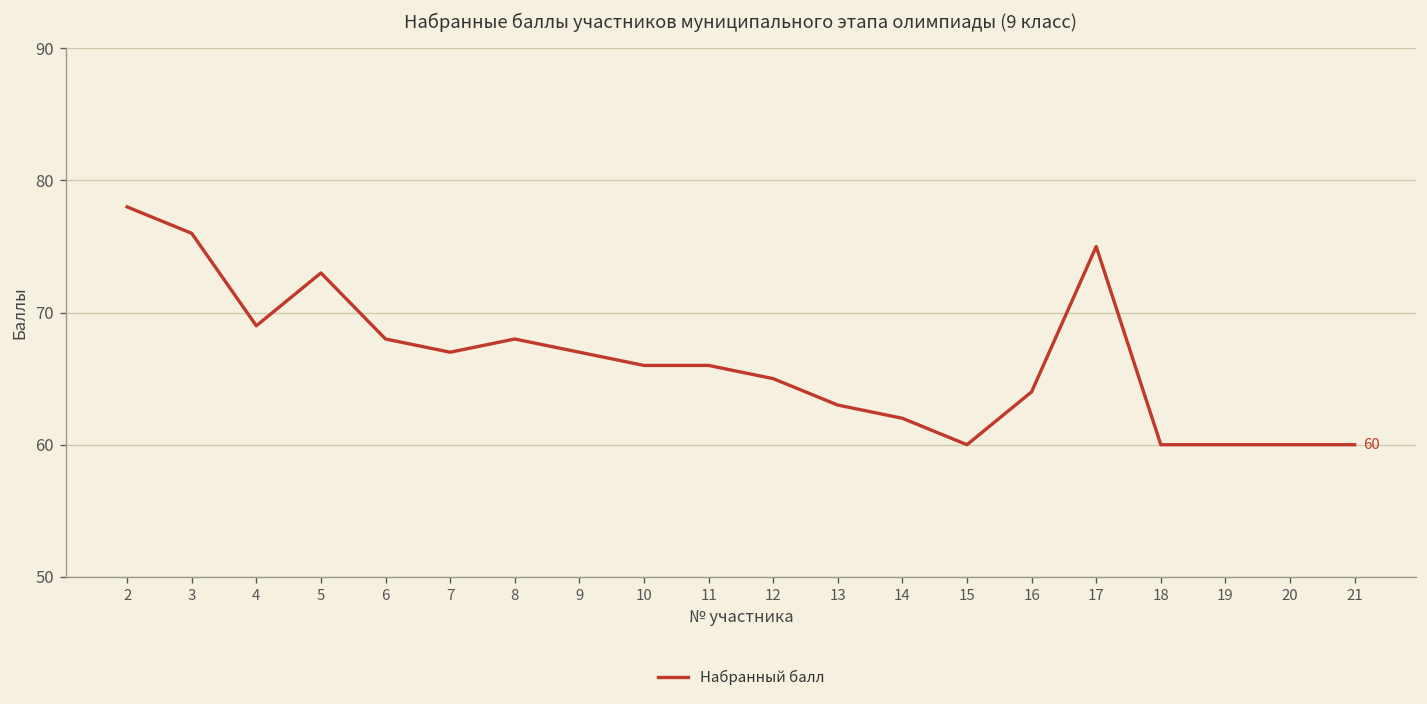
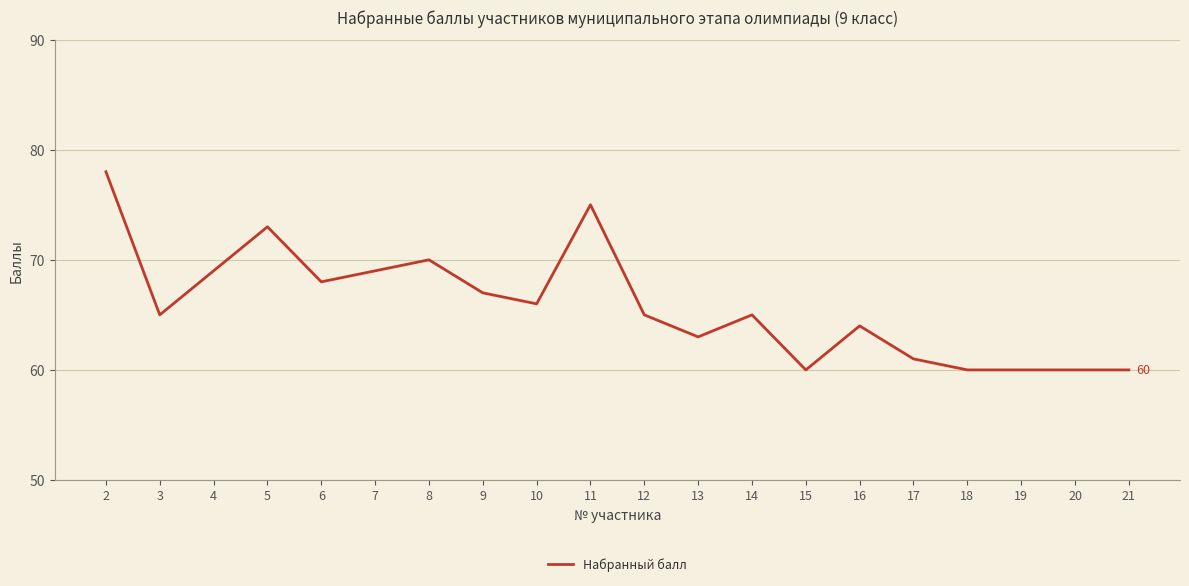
3: 76 -> 65
7: 67 -> 69
8: 68 -> 70
11: 66 -> 75
14: 62 -> 65
17: 75 -> 61
